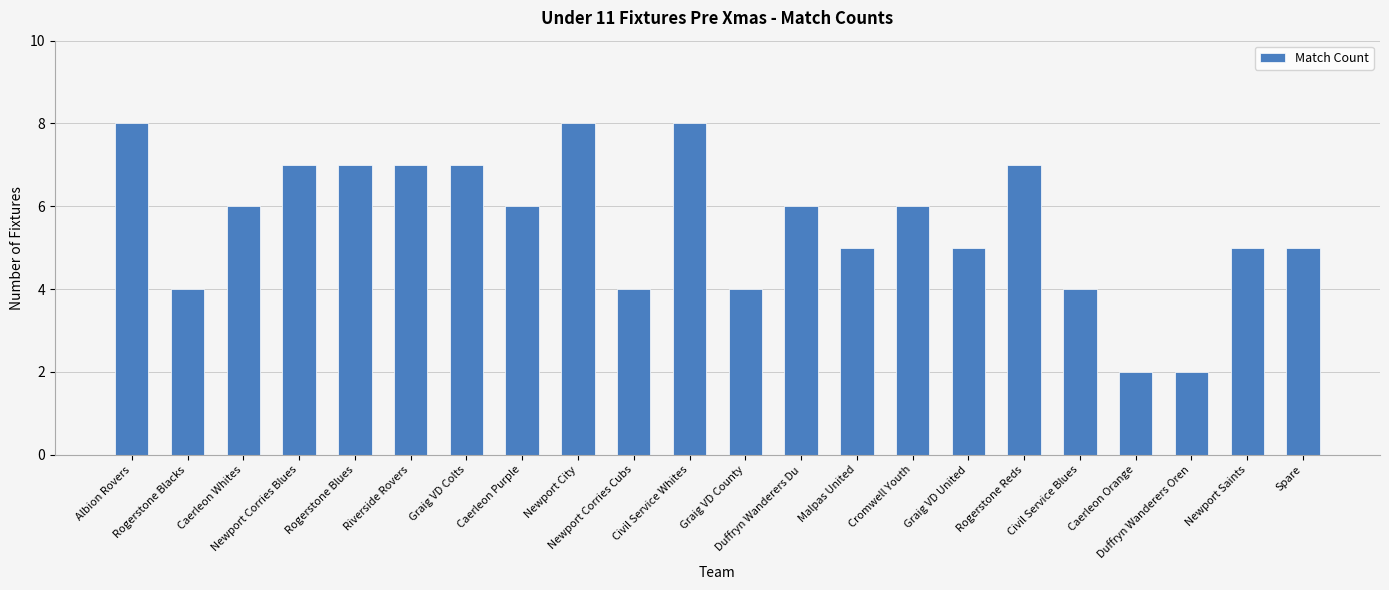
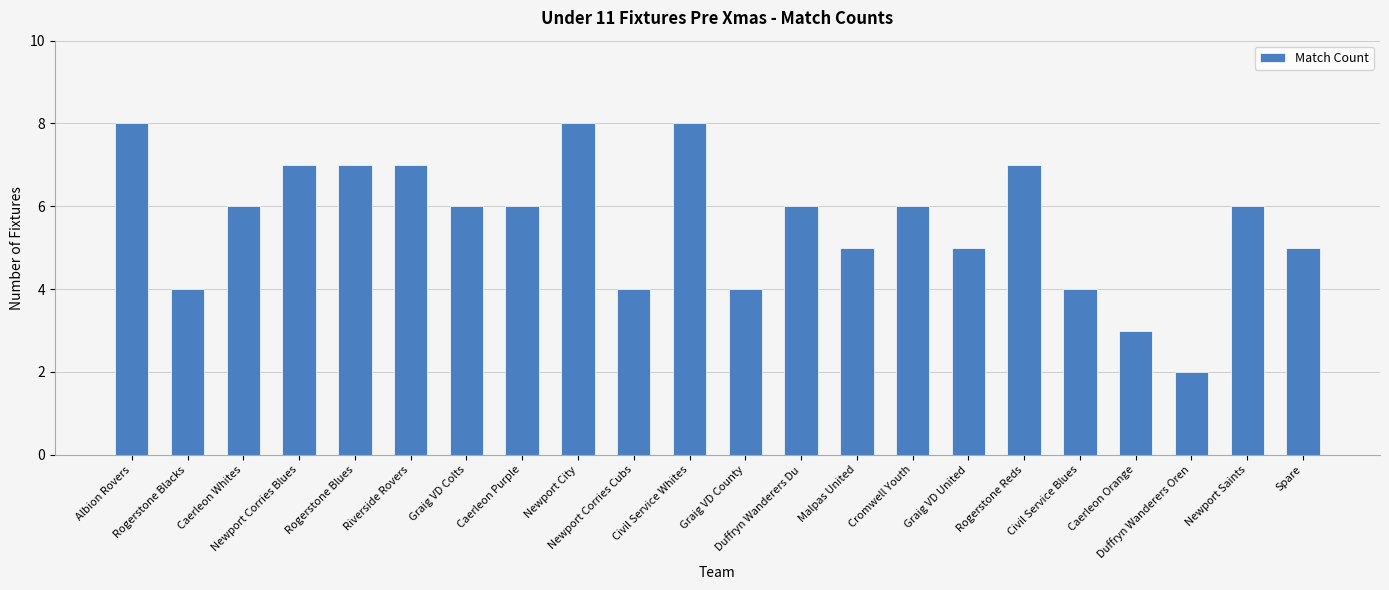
Graig VD Colts: 7 -> 6
Caerleon Orange: 2 -> 3
Newport Saints: 5 -> 6
